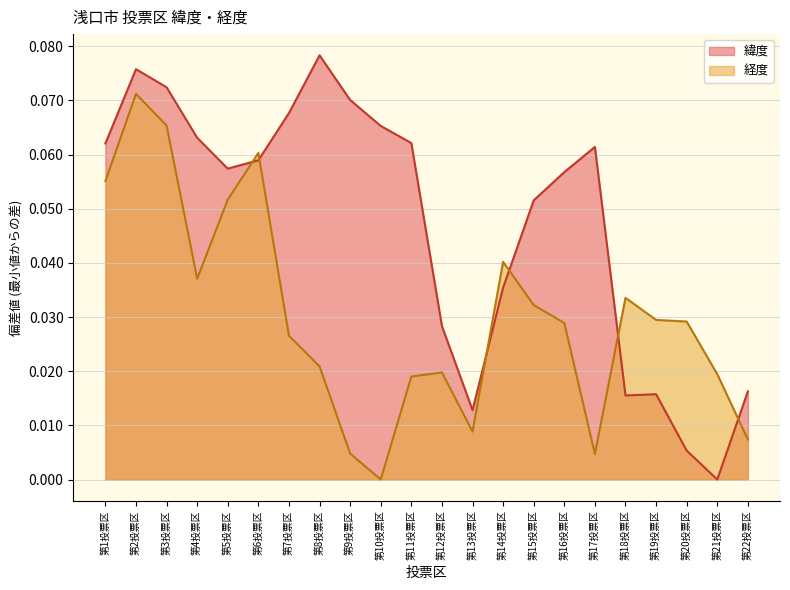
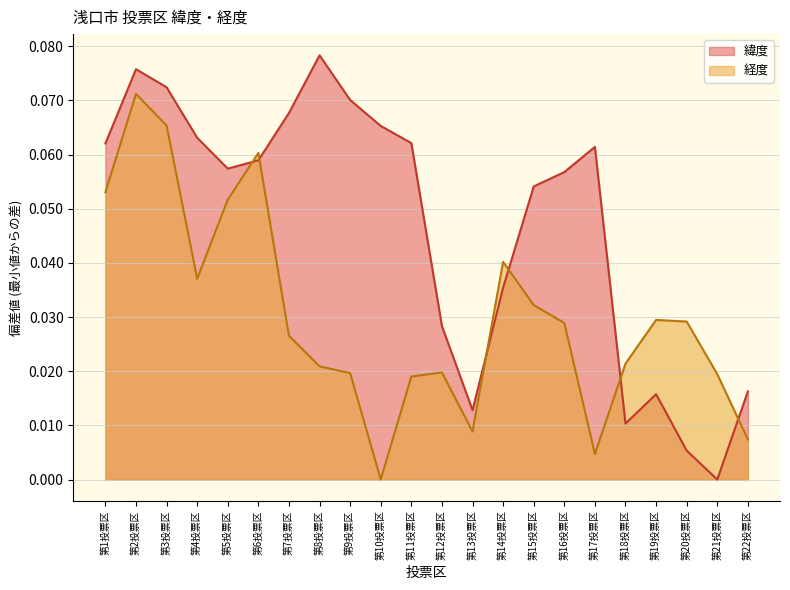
経度, 第1投票区: 0.055 -> 0.053
経度, 第9投票区: 0.005 -> 0.020
緯度, 第15投票区: 0.052 -> 0.054
緯度, 第18投票区: 0.016 -> 0.010
経度, 第18投票区: 0.034 -> 0.021
